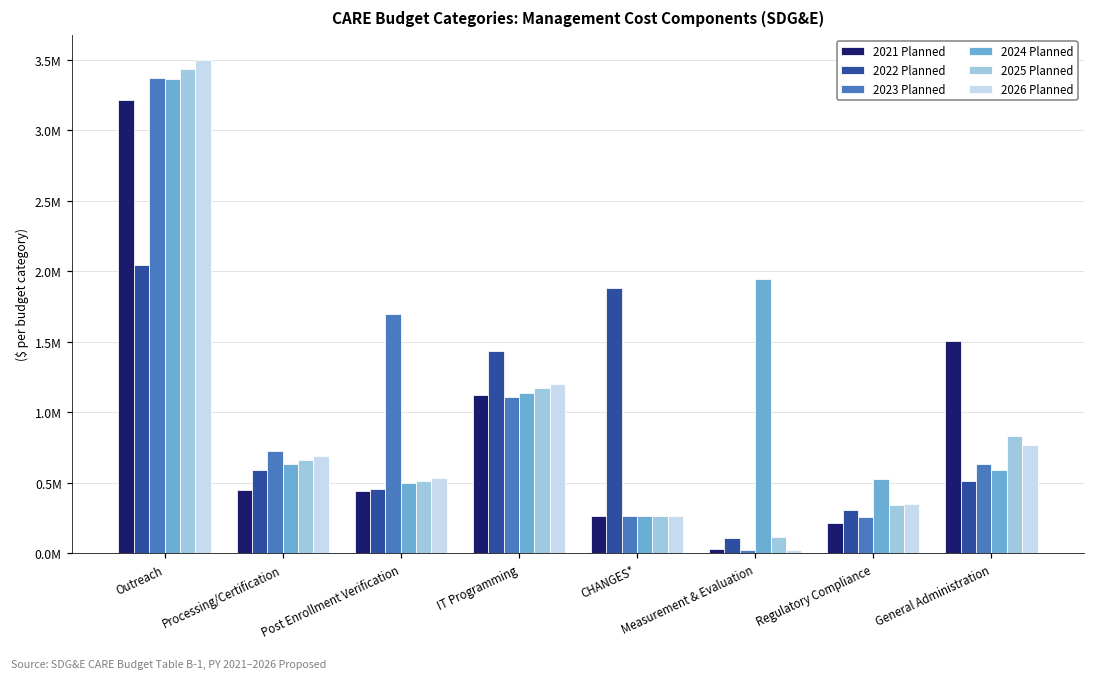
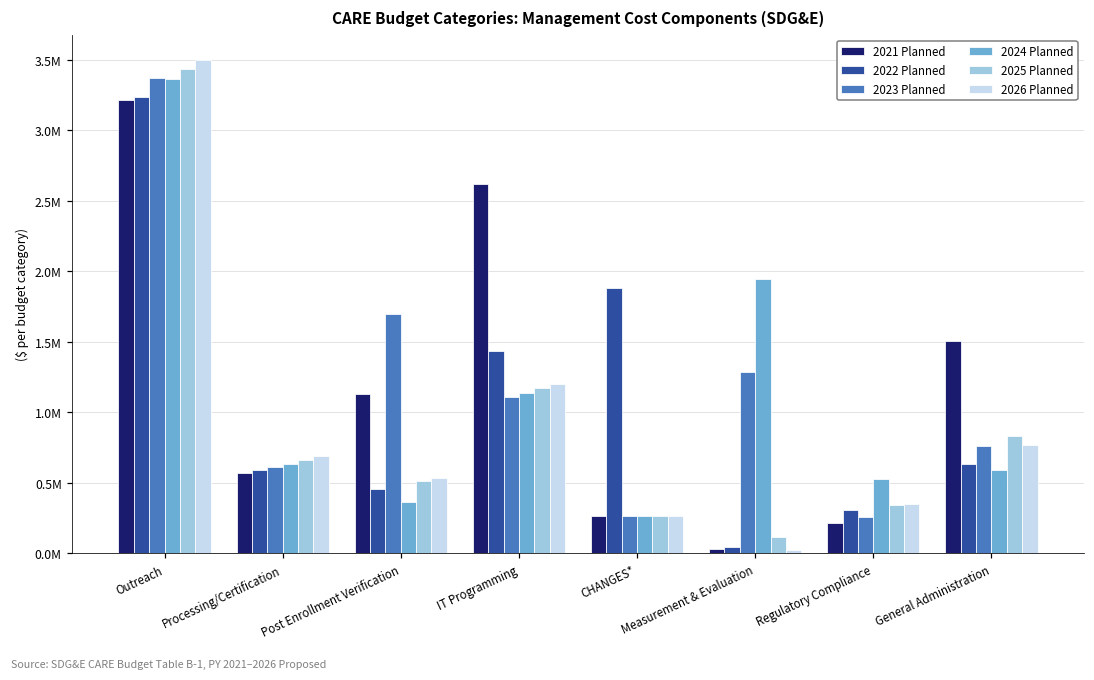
2022 Planned, Outreach: 2040000 -> 3240000
2021 Planned, Processing/Certification: 450000 -> 560000
2023 Planned, Processing/Certification: 730000 -> 610000
2021 Planned, Post Enrollment Verification: 440000 -> 1130000
2024 Planned, Post Enrollment Verification: 490000 -> 360000
2021 Planned, IT Programming: 1120000 -> 2620000
2022 Planned, Measurement & Evaluation: 110000 -> 50000
2023 Planned, Measurement & Evaluation: 20000 -> 1290000
2022 Planned, General Administration: 510000 -> 630000
2023 Planned, General Administration: 630000 -> 760000
